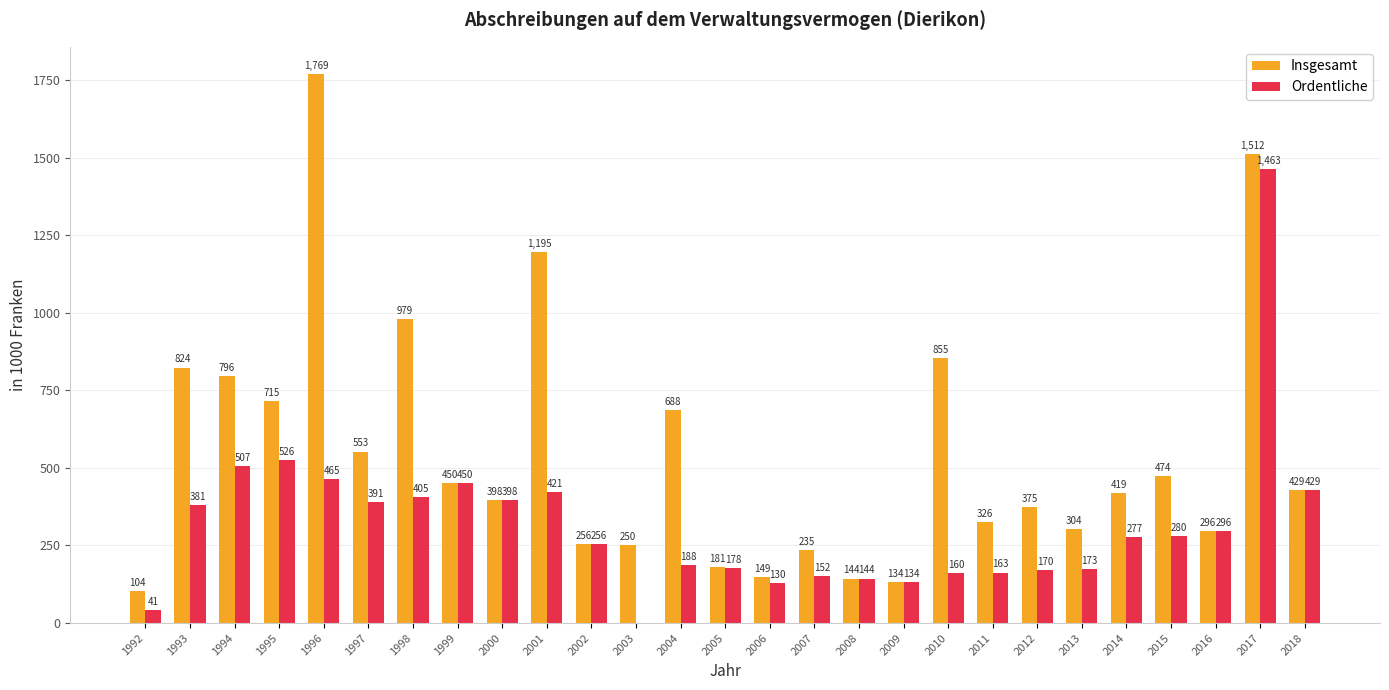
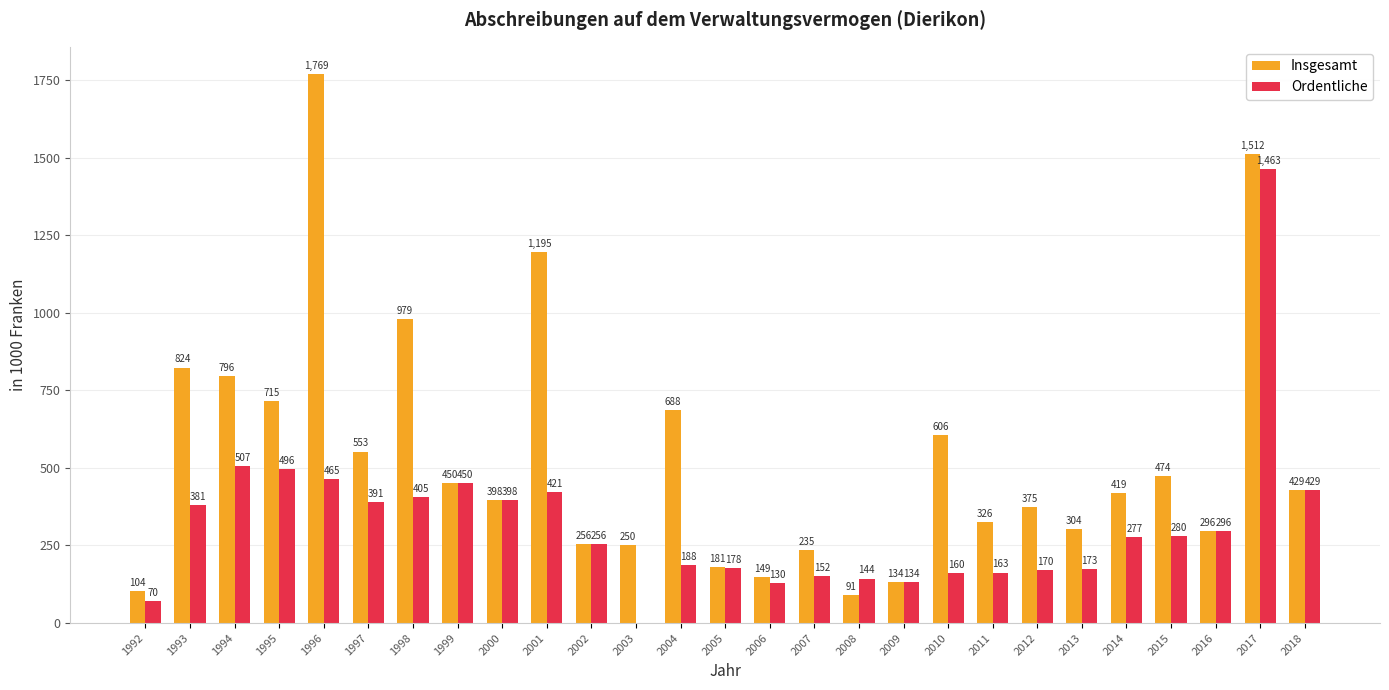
Ordentliche, 1992: 41 -> 70
Ordentliche, 1995: 526 -> 496
Insgesamt, 2008: 144 -> 91
Insgesamt, 2010: 855 -> 606
